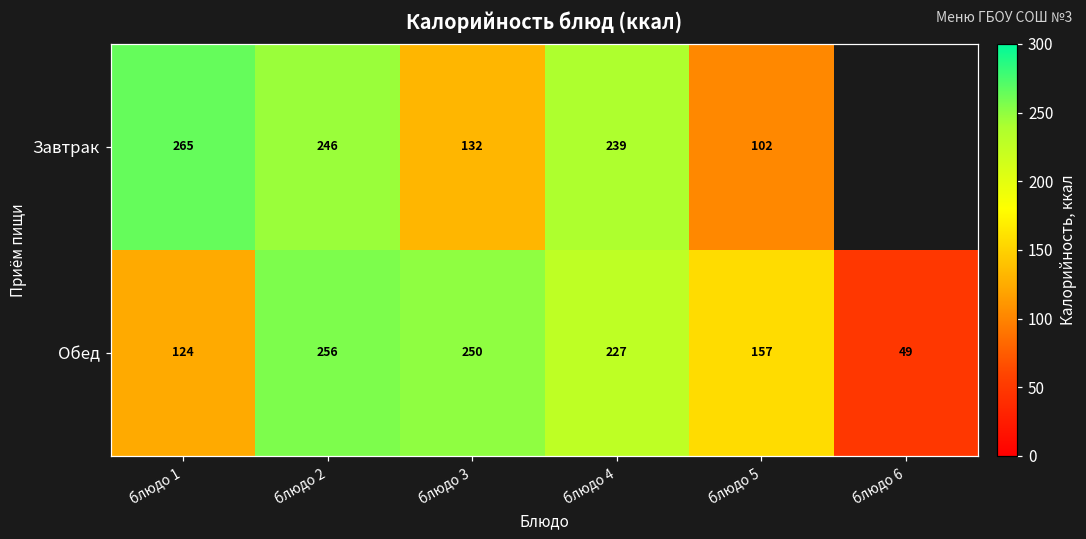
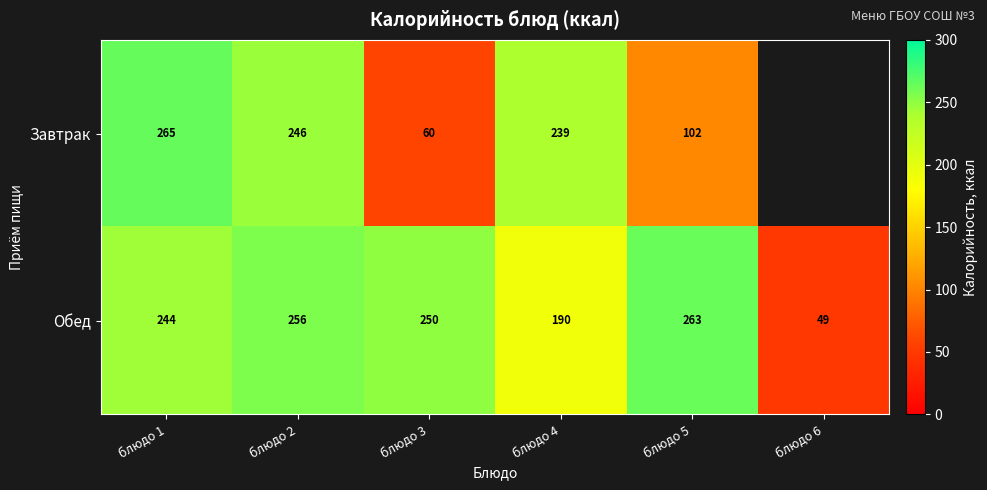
Завтрак, блюдо 3: 132 -> 60
Обед, блюдо 1: 124 -> 244
Обед, блюдо 4: 227 -> 190
Обед, блюдо 5: 157 -> 263
